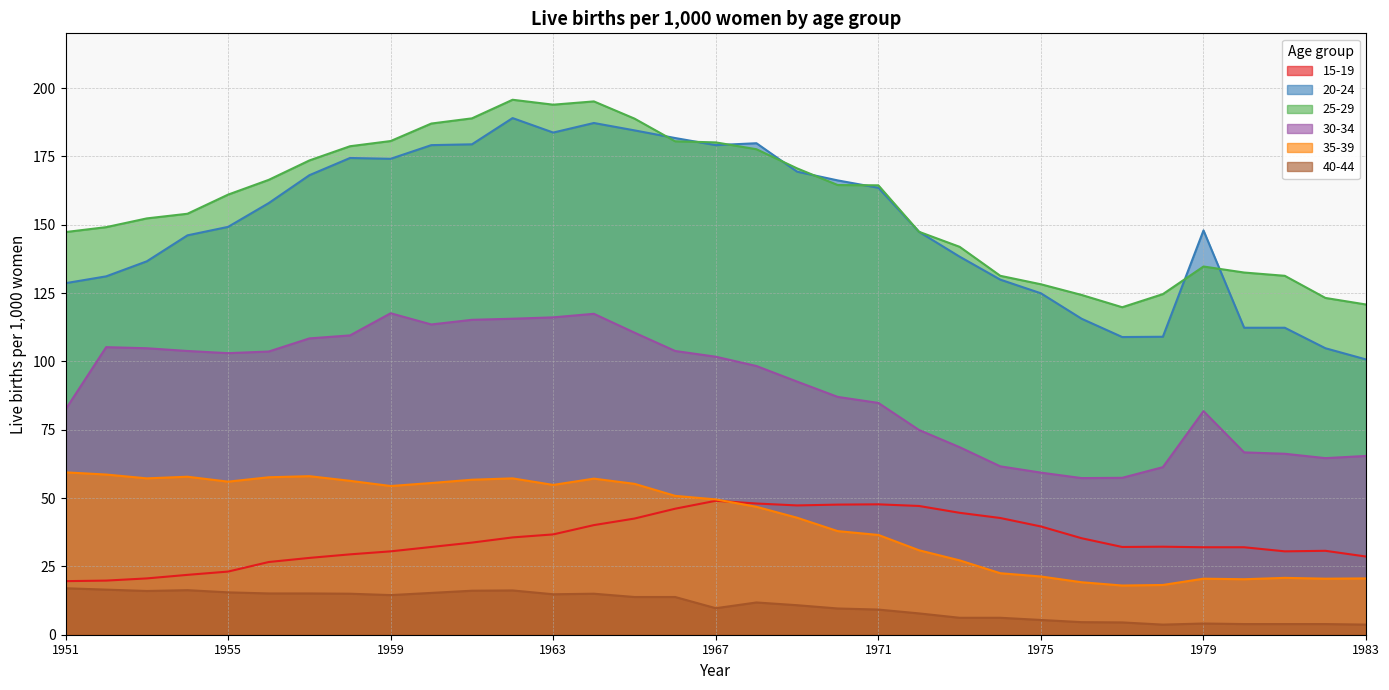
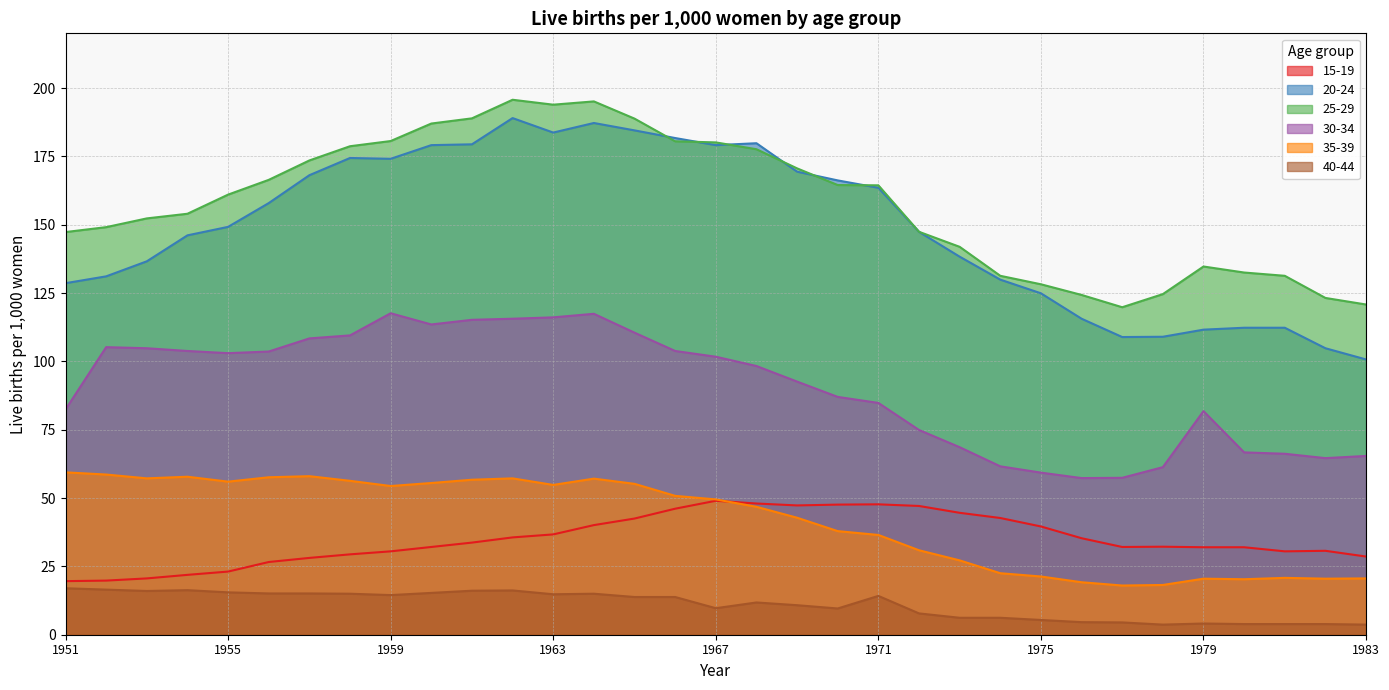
40-44, 1971: 9 -> 14
20-24, 1979: 148 -> 112
